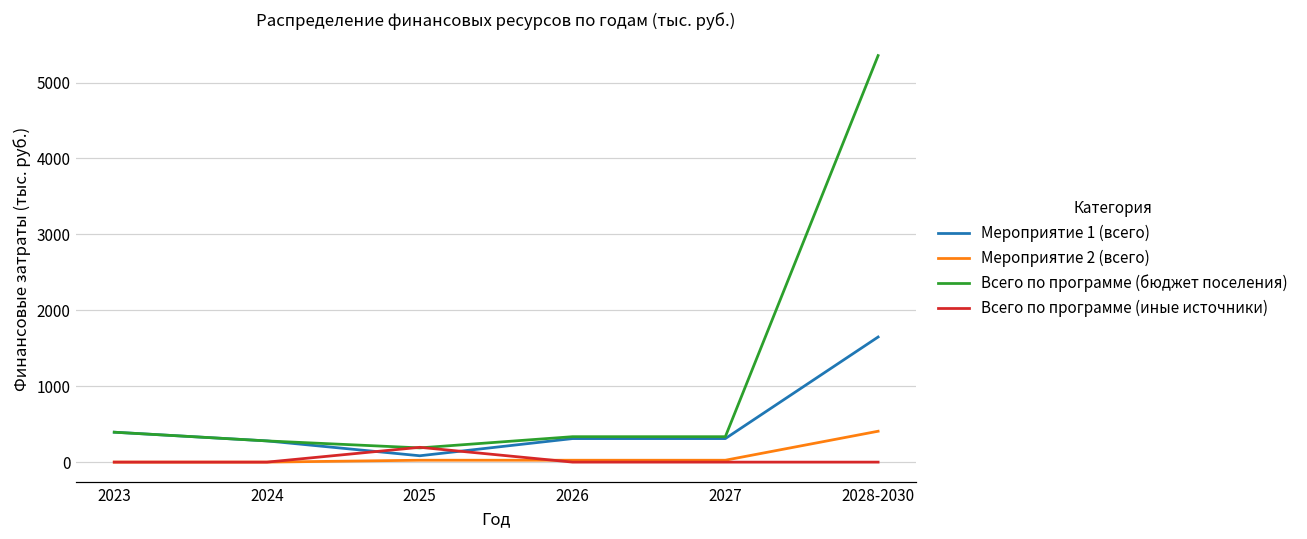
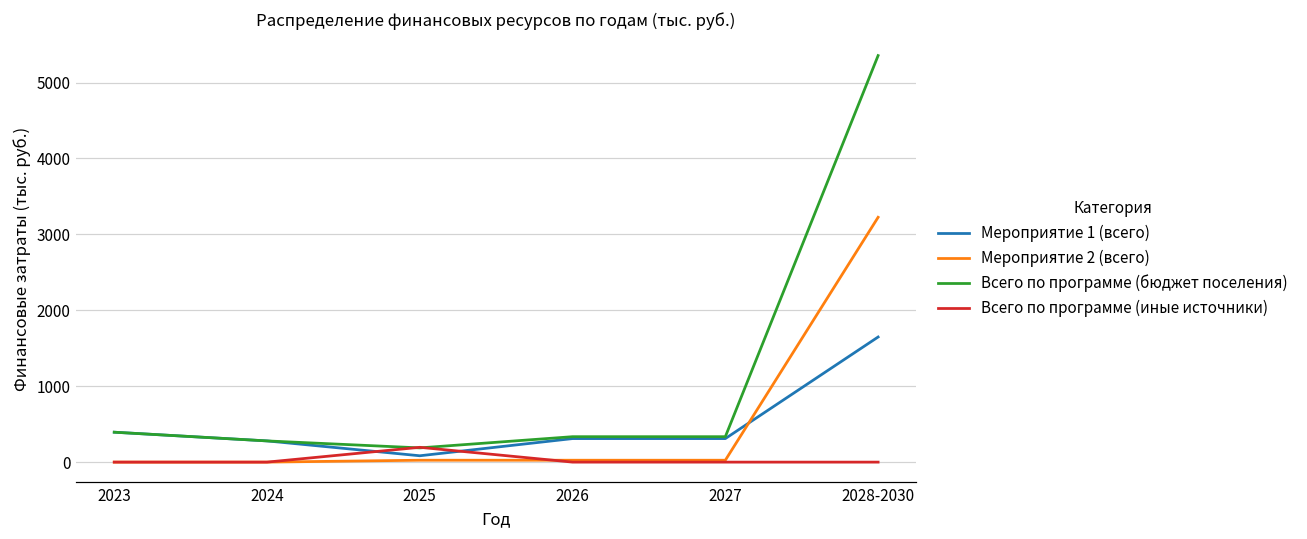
Мероприятие 2 (всего), 2028-2030: 400 -> 3200
